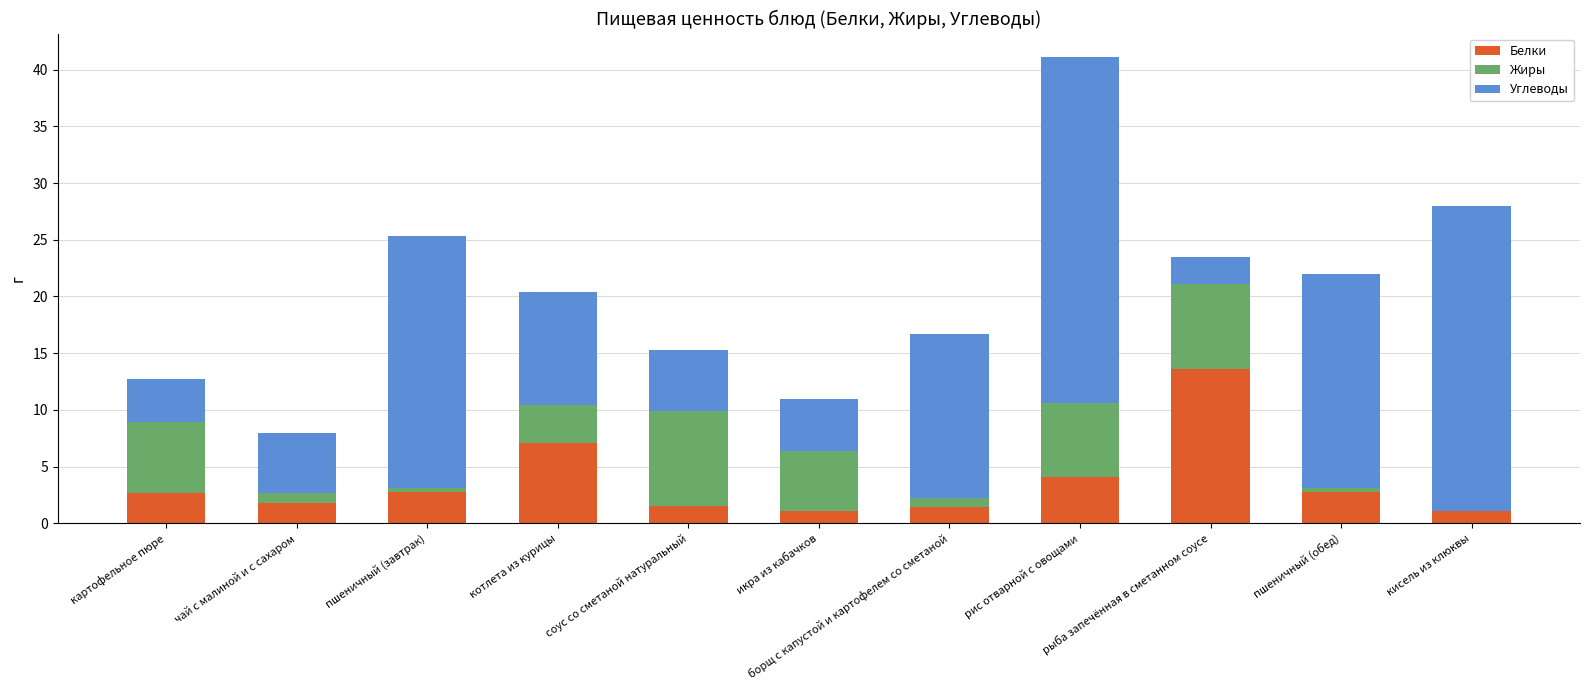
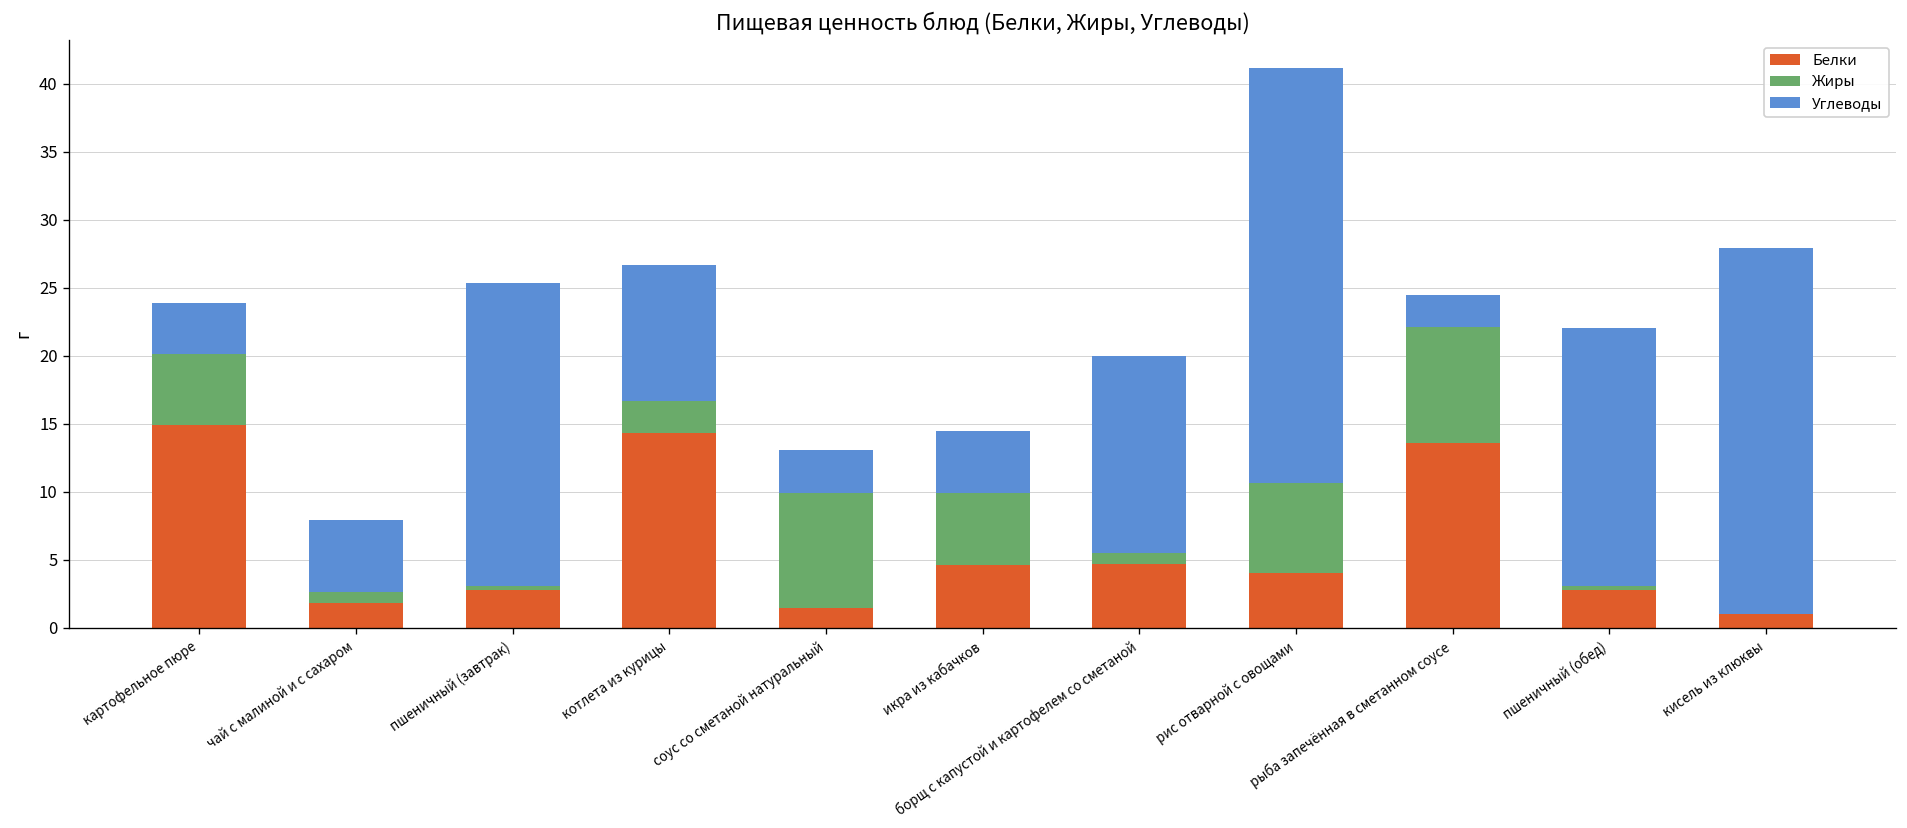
Белки, картофельное пюре: 2.7 -> 14.9
Жиры, картофельное пюре: 6.2 -> 5.2
Белки, котлета из курицы: 7.1 -> 14.3
Жиры, котлета из курицы: 3.3 -> 2.4
Углеводы, соус со сметаной натуральный: 5.4 -> 3.2
Белки, икра из кабачков: 1.1 -> 4.6
Белки, борщ с капустой и картофелем со сметаной: 1.4 -> 4.7
Жиры, рыба запечённая в сметанном соусе: 7.5 -> 8.5
